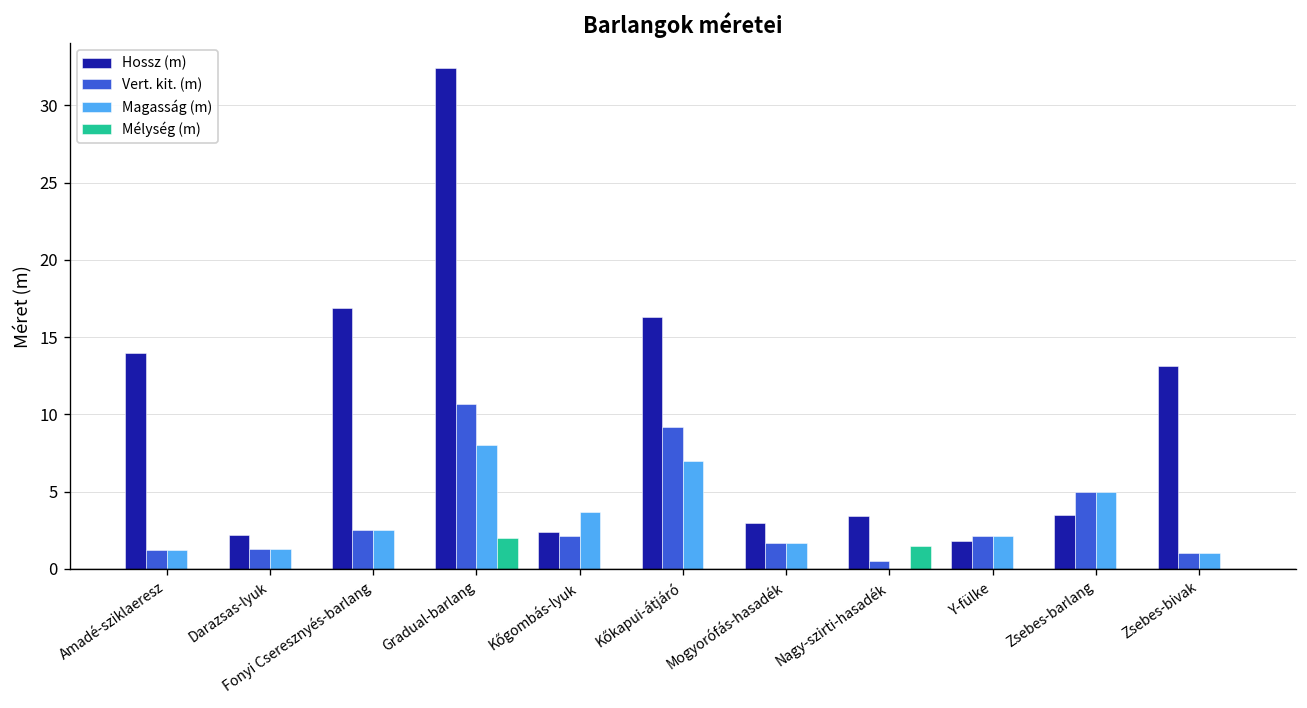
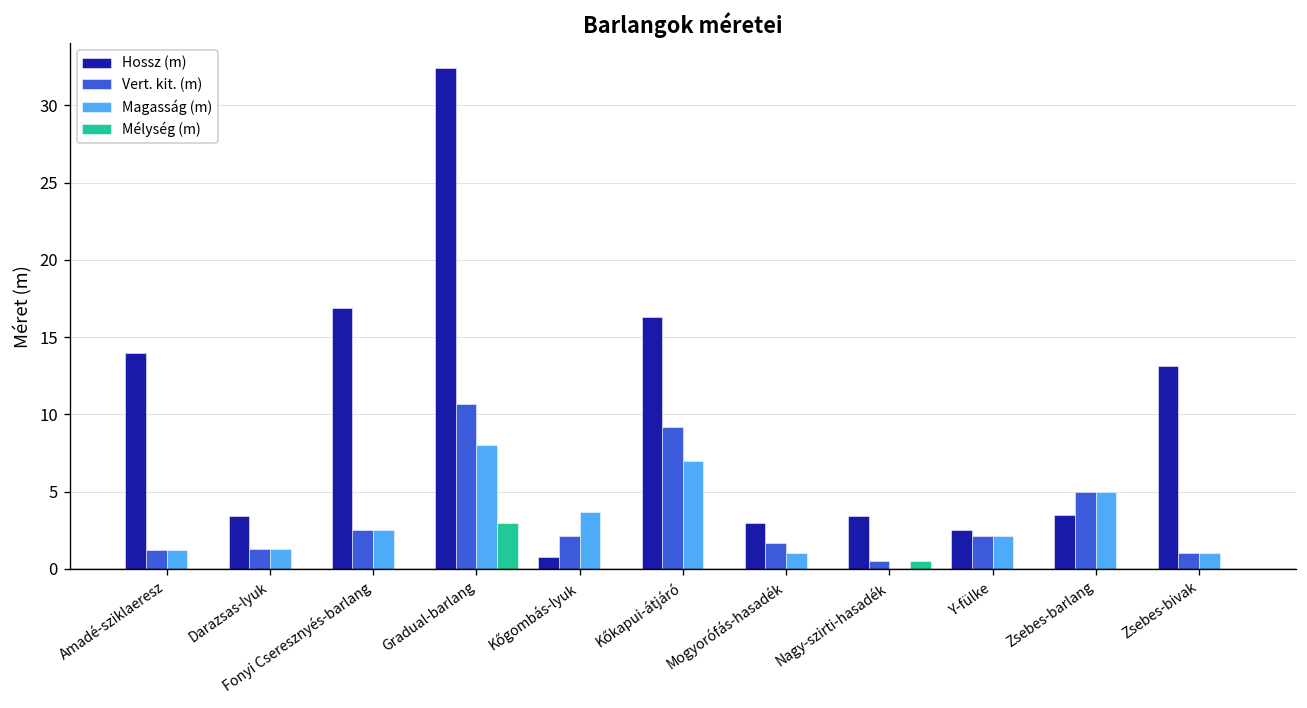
Hossz (m), Darazsas-lyuk: 2.2 -> 3.4
Mélység (m), Gradual-barlang: 2 -> 3
Hossz (m), Kőgombás-lyuk: 2.4 -> 0.8
Magasság (m), Mogyorófás-hasadék: 1.7 -> 1.0
Mélység (m), Nagy-szirti-hasadék: 1.5 -> 0.5
Hossz (m), Y-fülke: 1.8 -> 2.5
